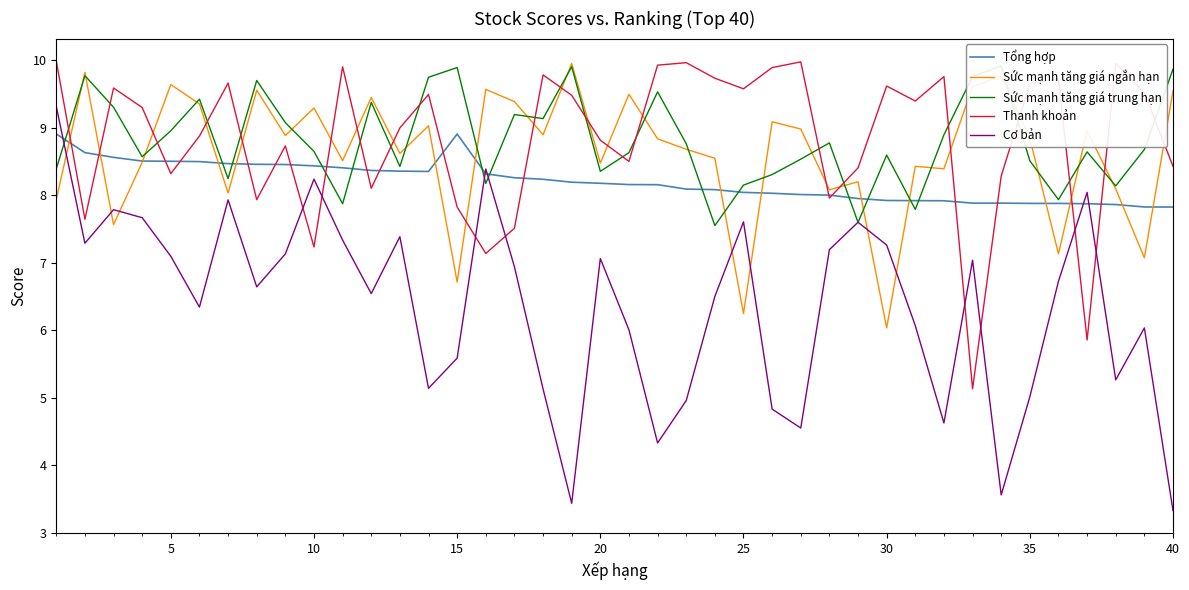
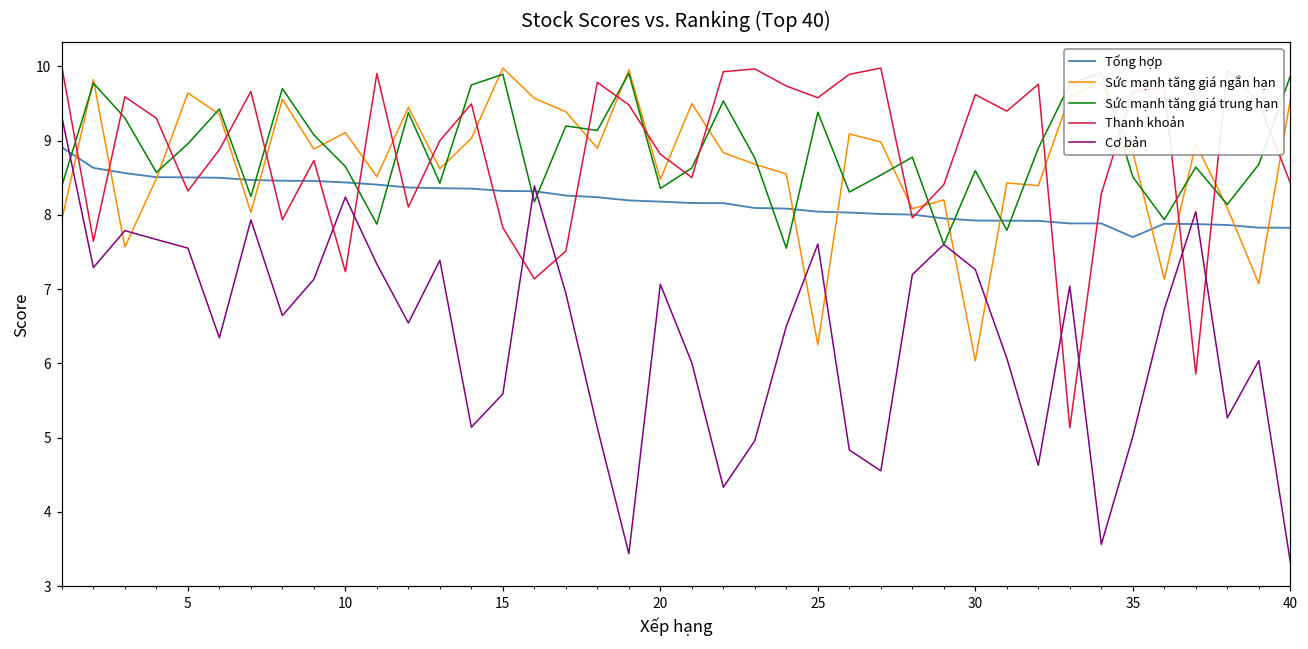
Cơ bản, 5: 7.1 -> 7.6
Sức mạnh tăng giá ngắn hạn, 10: 9.3 -> 9.1
Tổng hợp, 15: 8.9 -> 8.3
Sức mạnh tăng giá ngắn hạn, 15: 6.7 -> 10.0
Sức mạnh tăng giá trung hạn, 25: 8.2 -> 9.4
Tổng hợp, 35: 7.9 -> 7.7
